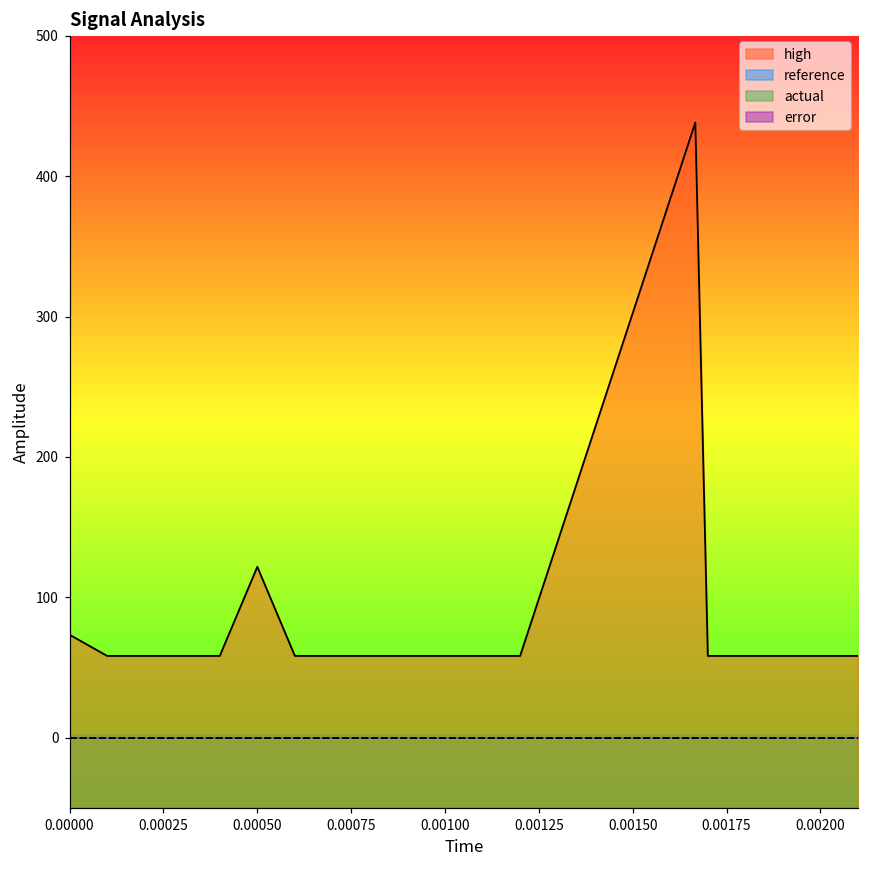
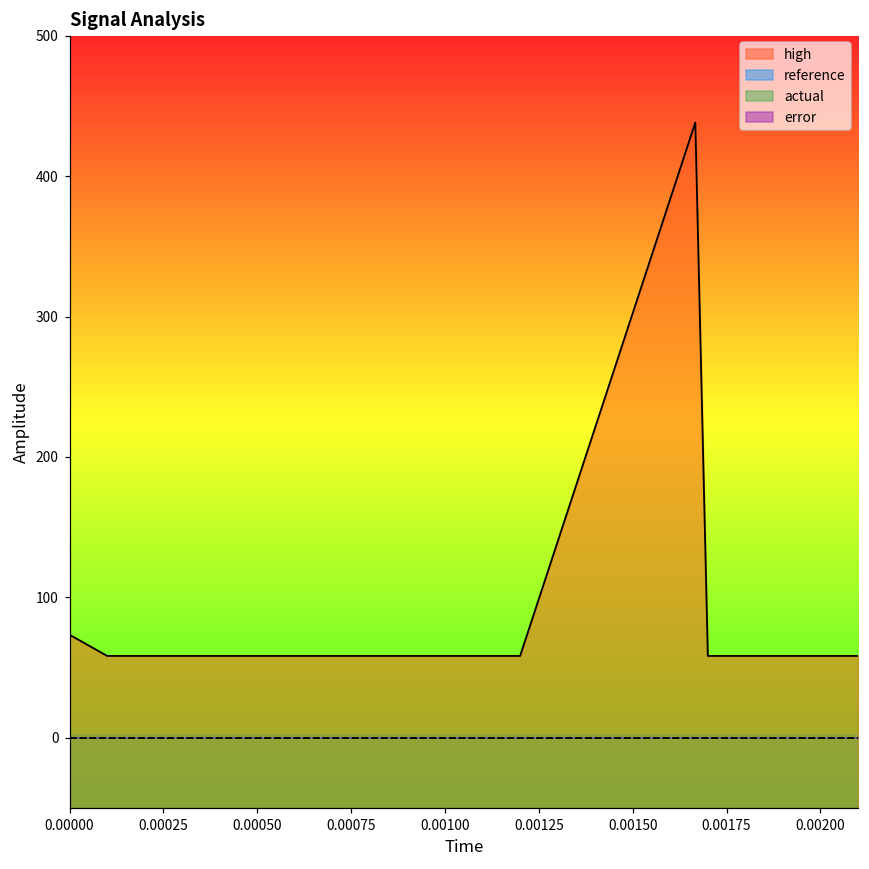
high, 0.00050: 122 -> 58
